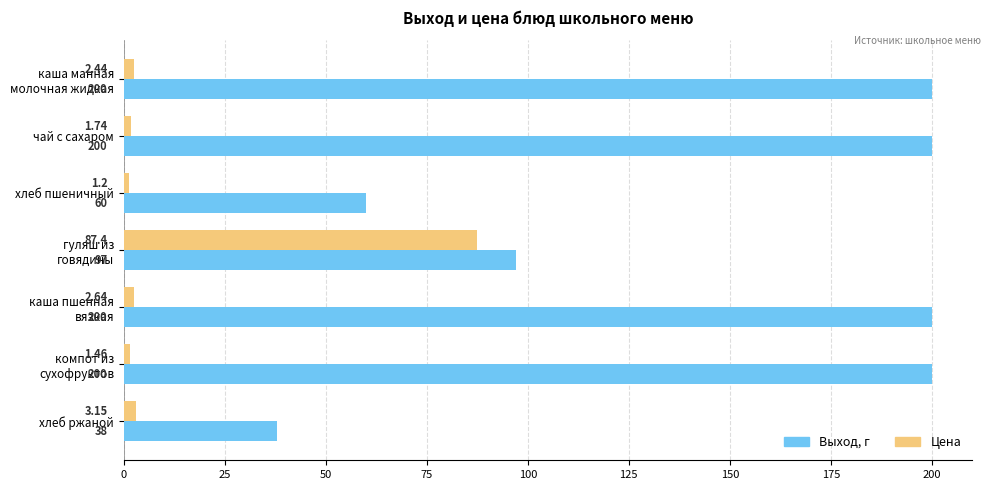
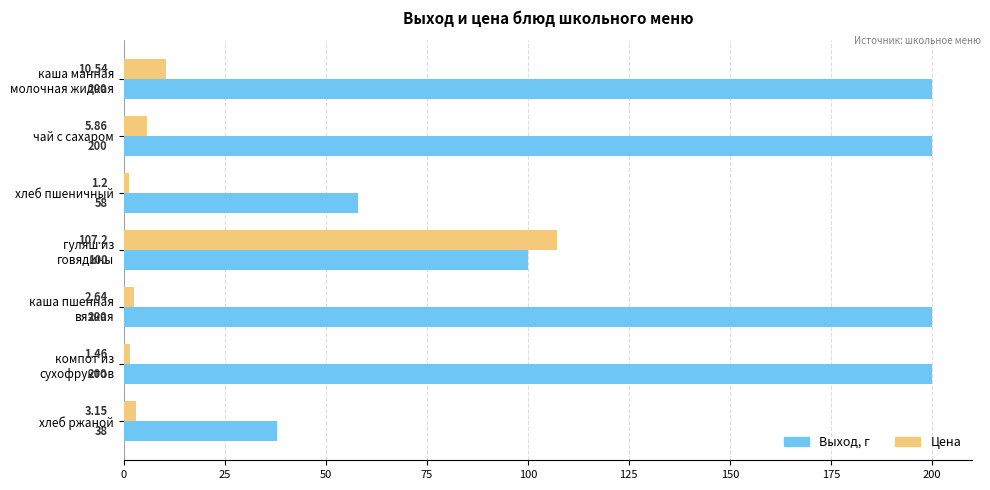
Цена, каша манная молочная жидкая: 2.44 -> 10.54
Цена, чай с сахаром: 1.74 -> 5.86
Выход, г, хлеб пшеничный: 60 -> 58
Цена, гуляш из говядины: 87.4 -> 107.2
Выход, г, гуляш из говядины: 97 -> 100
